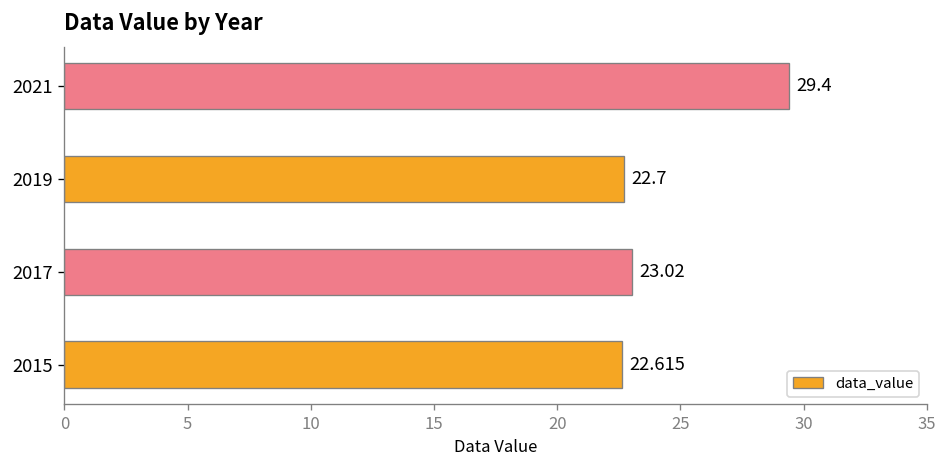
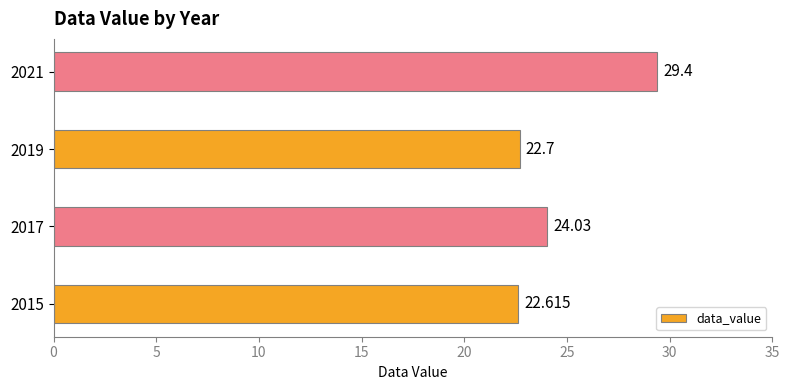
2017: 23.02 -> 24.03
